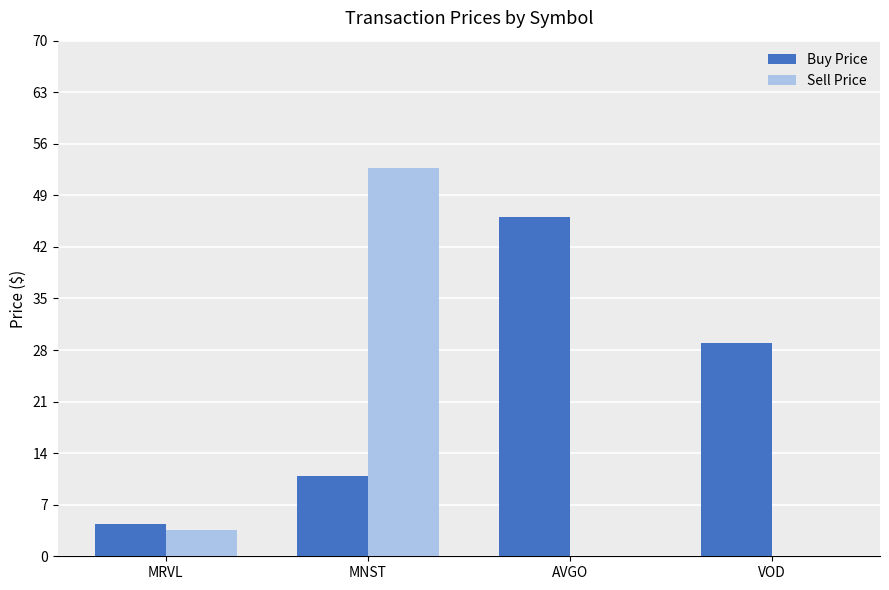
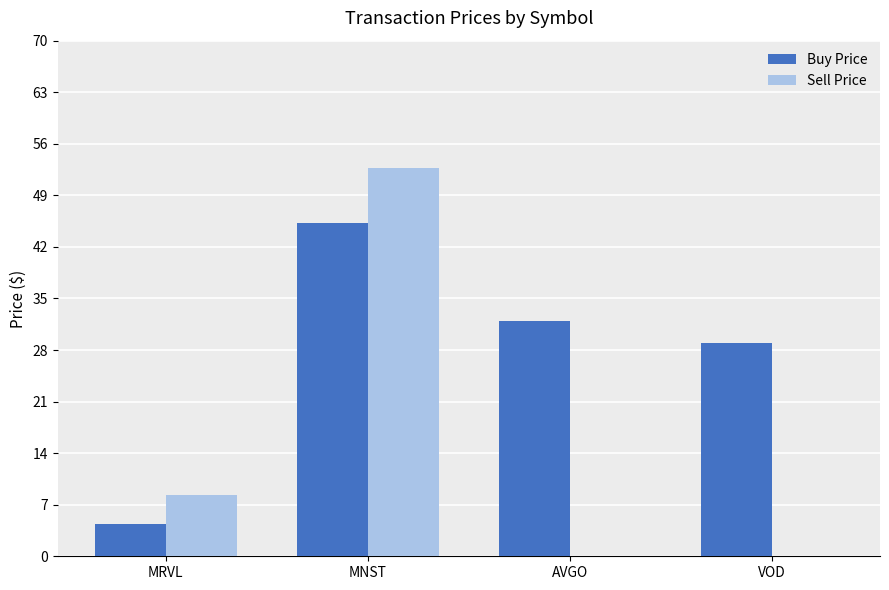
Sell Price, MRVL: 4 -> 8
Buy Price, MNST: 11 -> 45
Buy Price, AVGO: 46 -> 32
